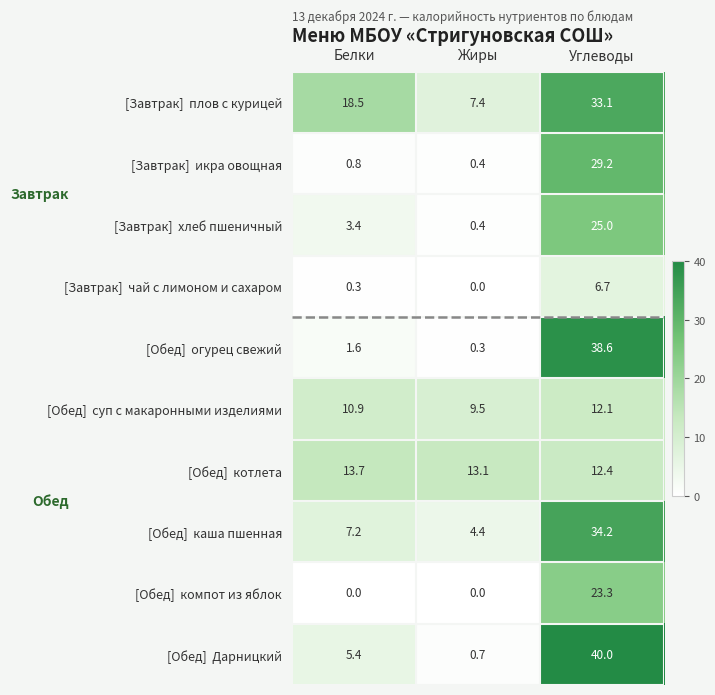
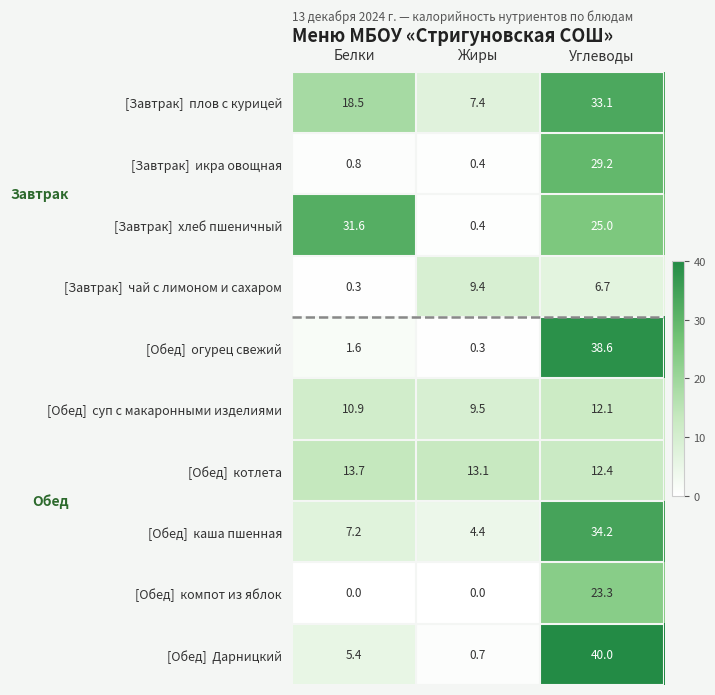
[Завтрак] хлеб пшеничный, Белки: 3.4 -> 31.6
[Завтрак] чай с лимоном и сахаром, Жиры: 0.0 -> 9.4
